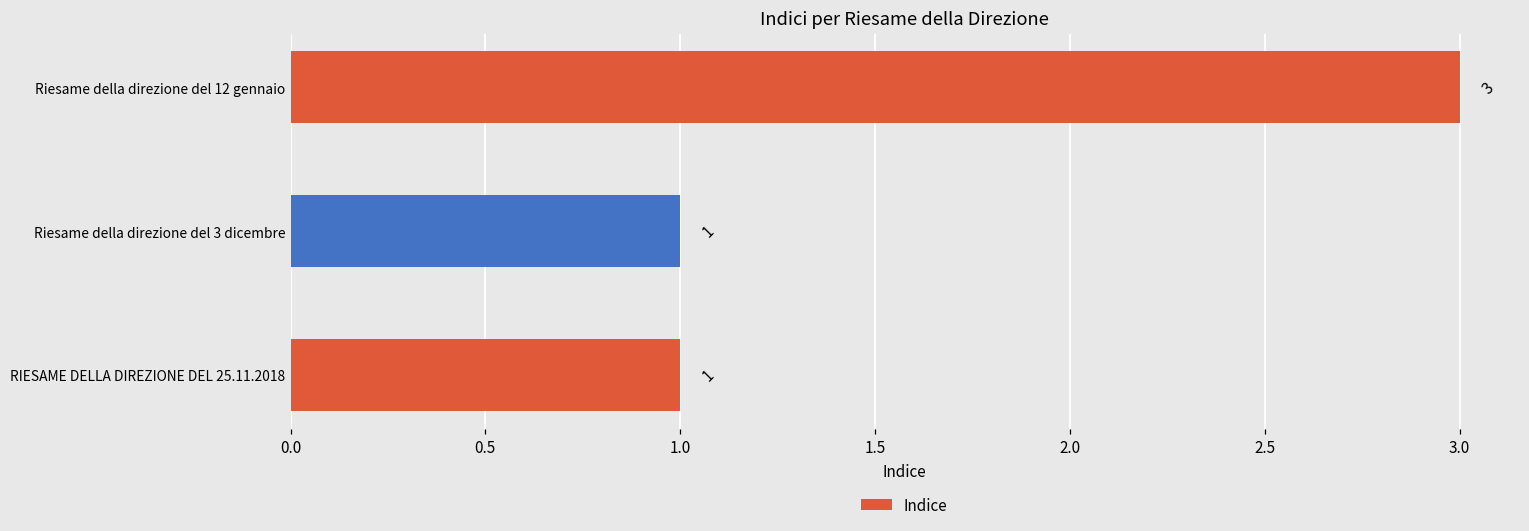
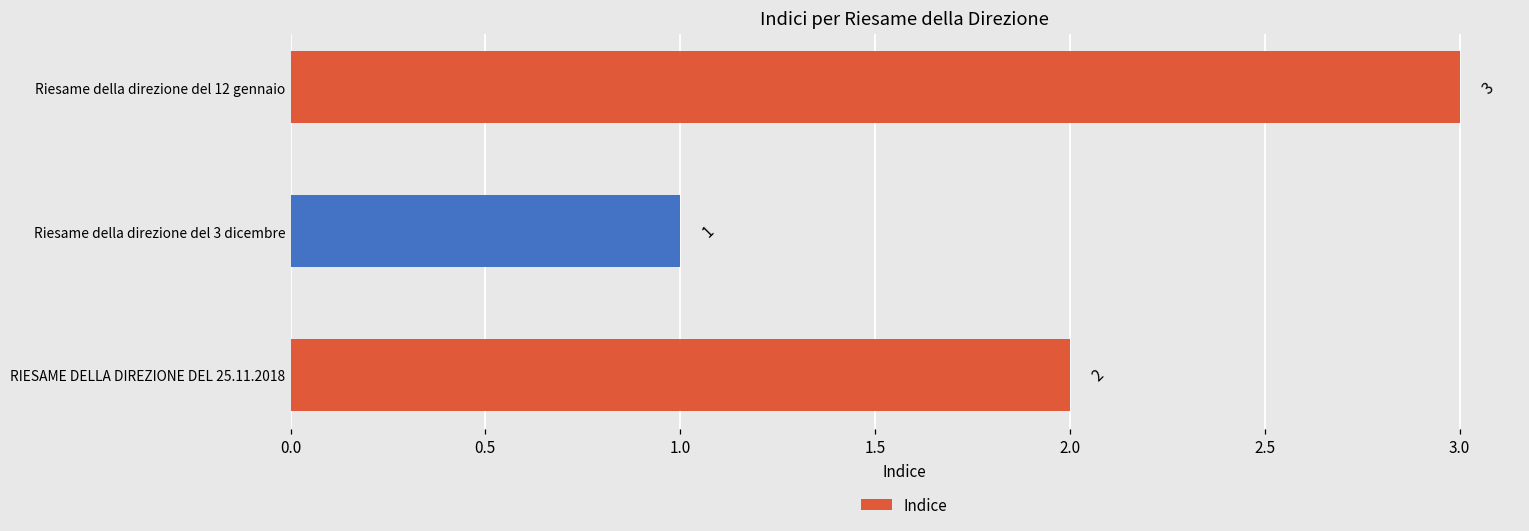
RIESAME DELLA DIREZIONE DEL 25.11.2018: 1 -> 2
